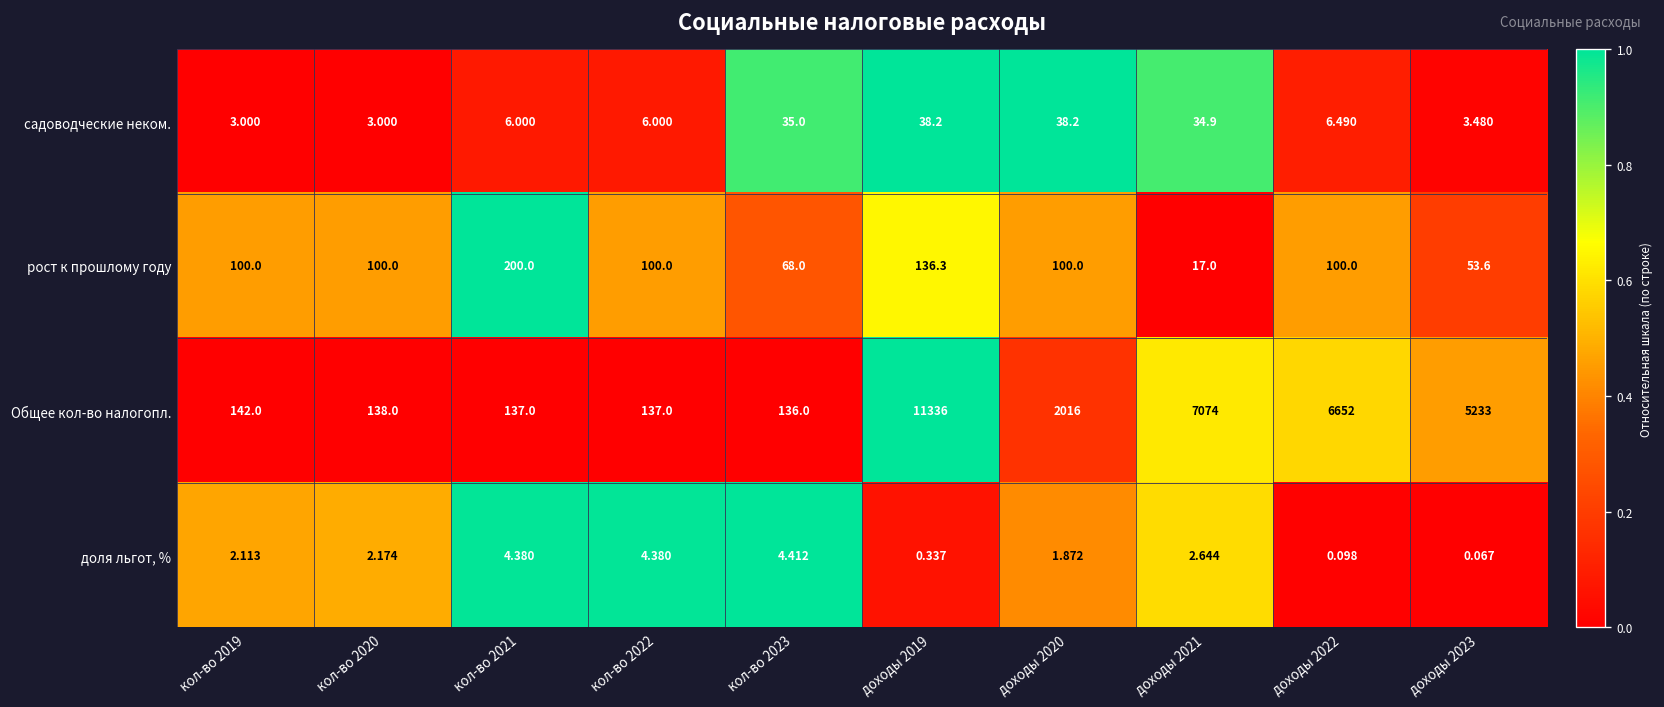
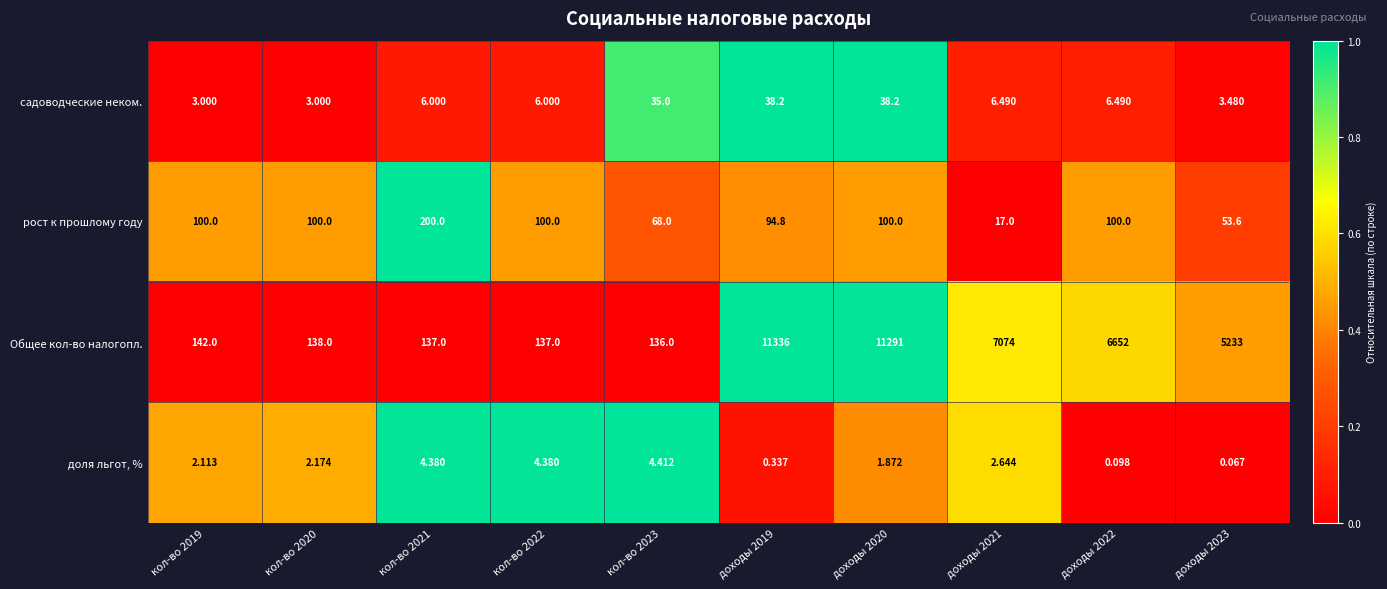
садоводческие неком., доходы 2021: 34.9 -> 6.490
рост к прошлому году, доходы 2019: 136.3 -> 94.8
Общее кол-во налогопл., доходы 2020: 2016 -> 11291
